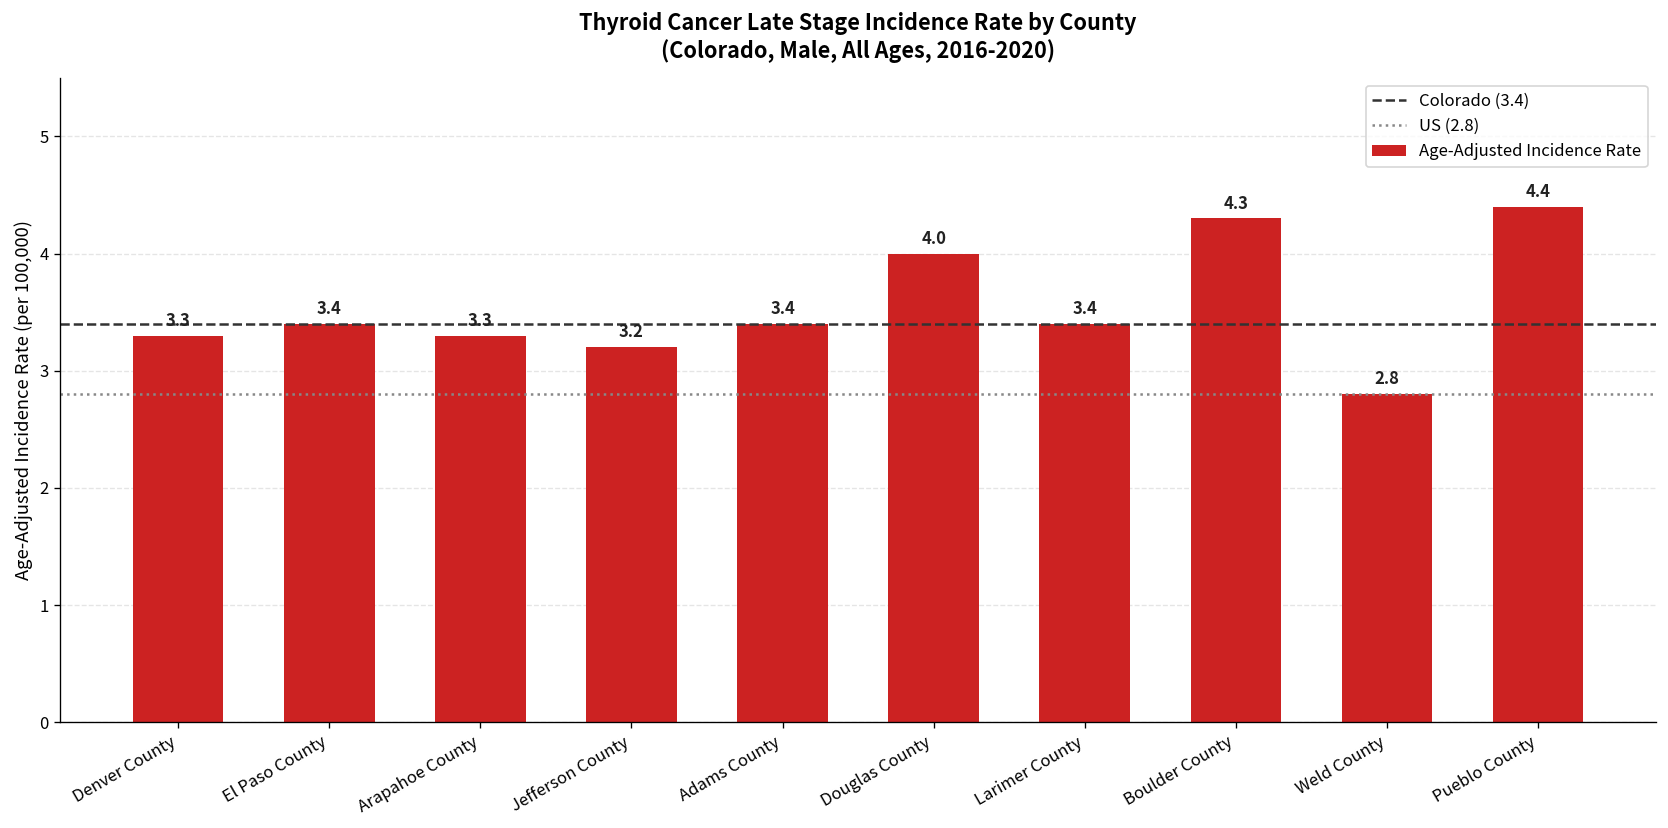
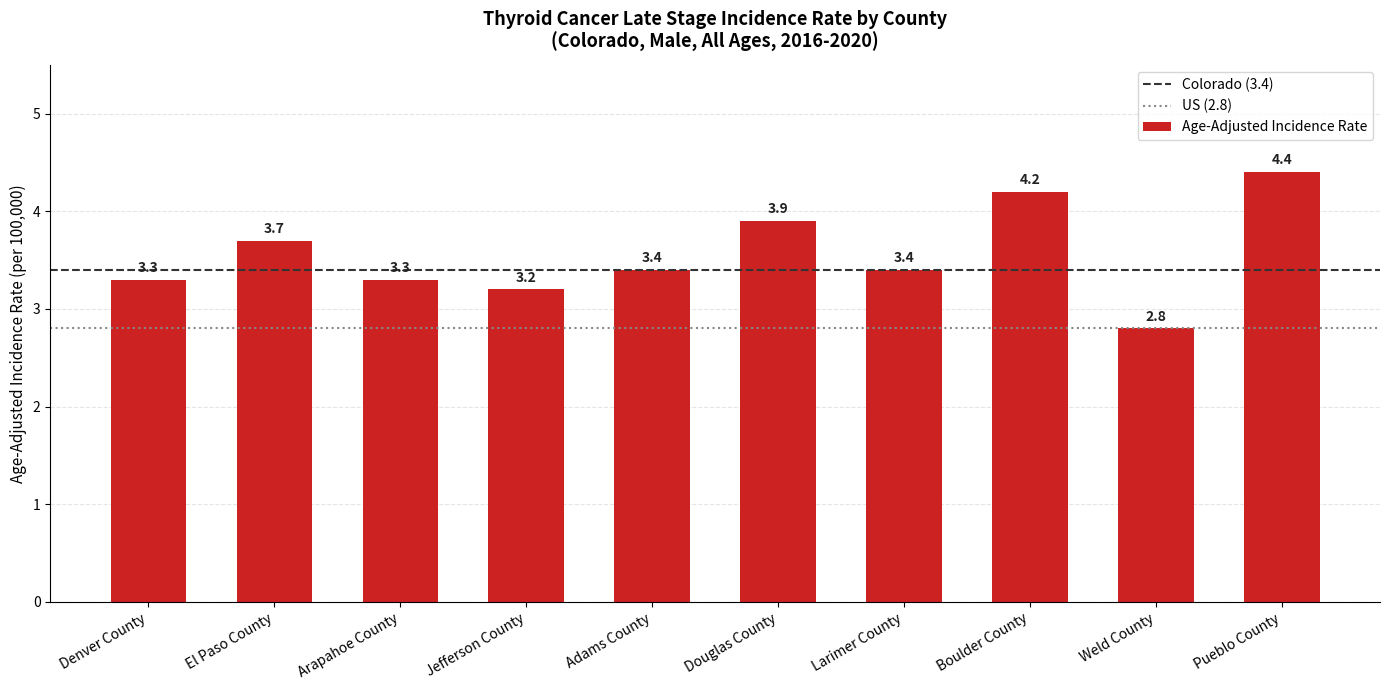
El Paso County: 3.4 -> 3.7
Douglas County: 4.0 -> 3.9
Boulder County: 4.3 -> 4.2
